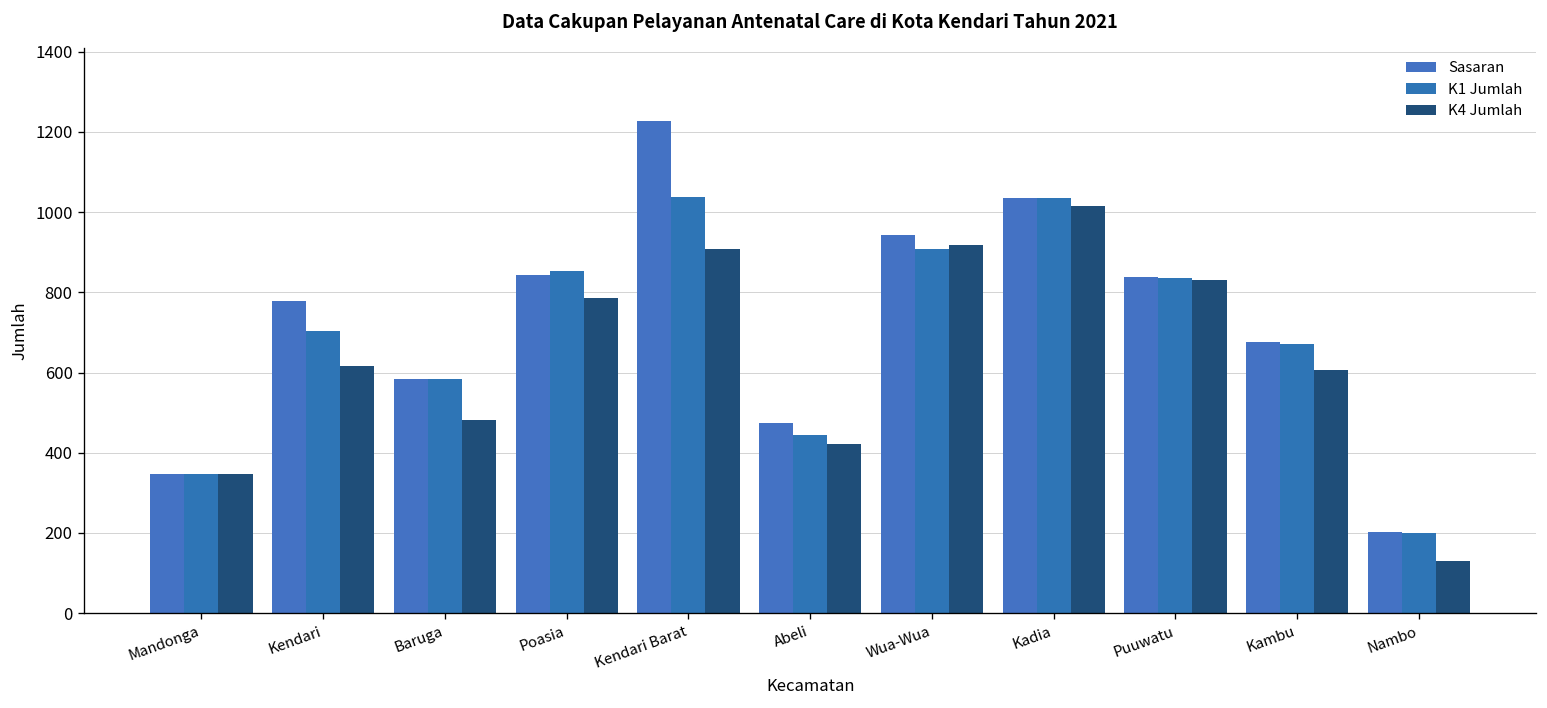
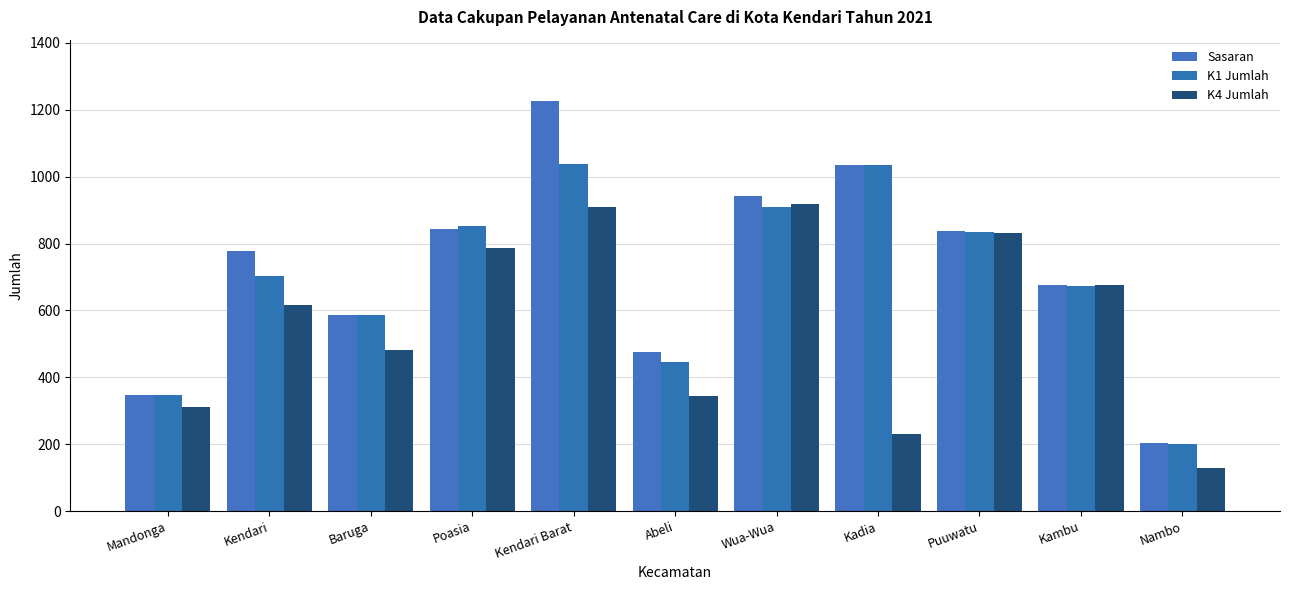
K4 Jumlah, Mandonga: 350 -> 310
K4 Jumlah, Abeli: 420 -> 340
K4 Jumlah, Kadia: 1020 -> 230
K4 Jumlah, Kambu: 610 -> 680
